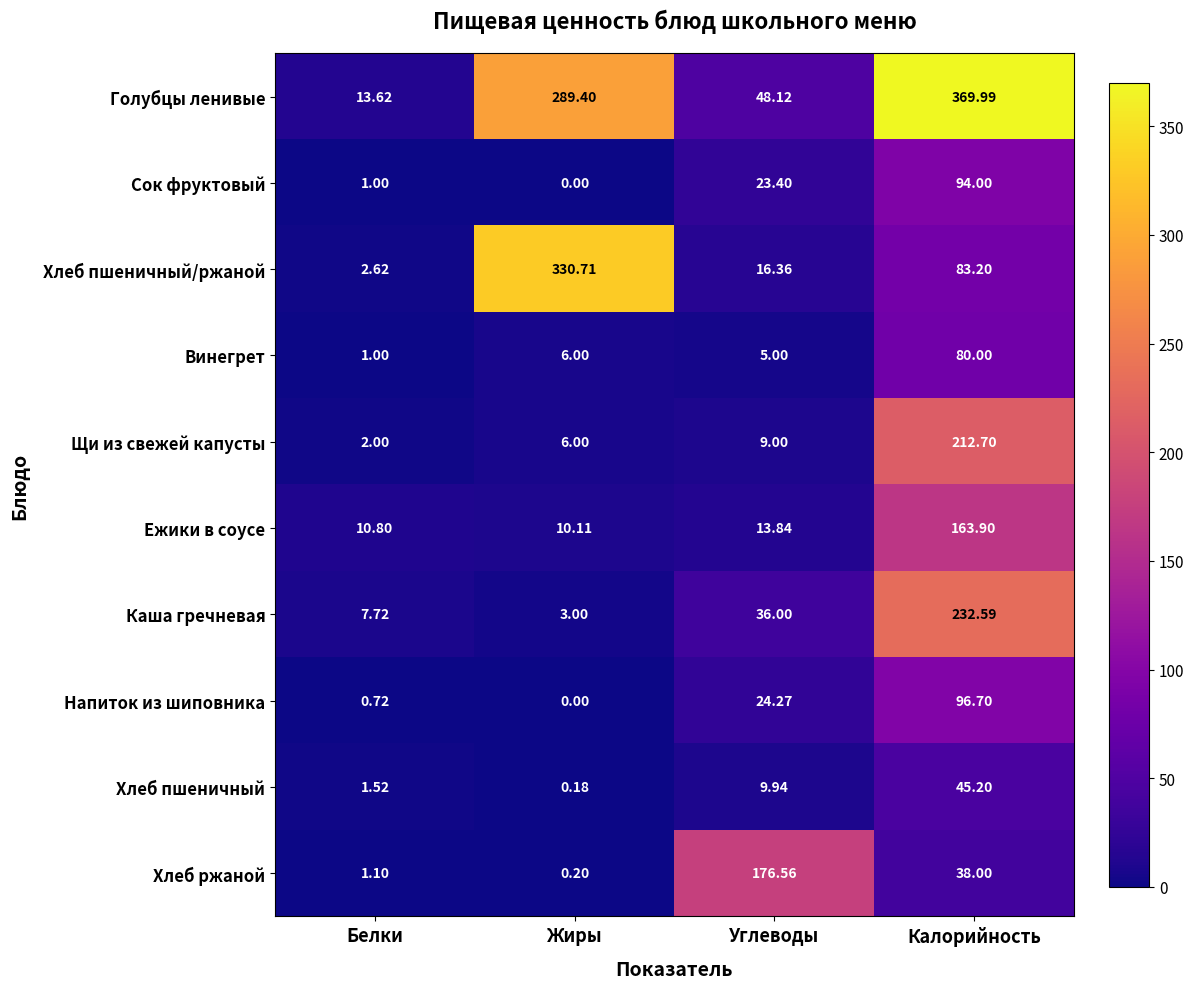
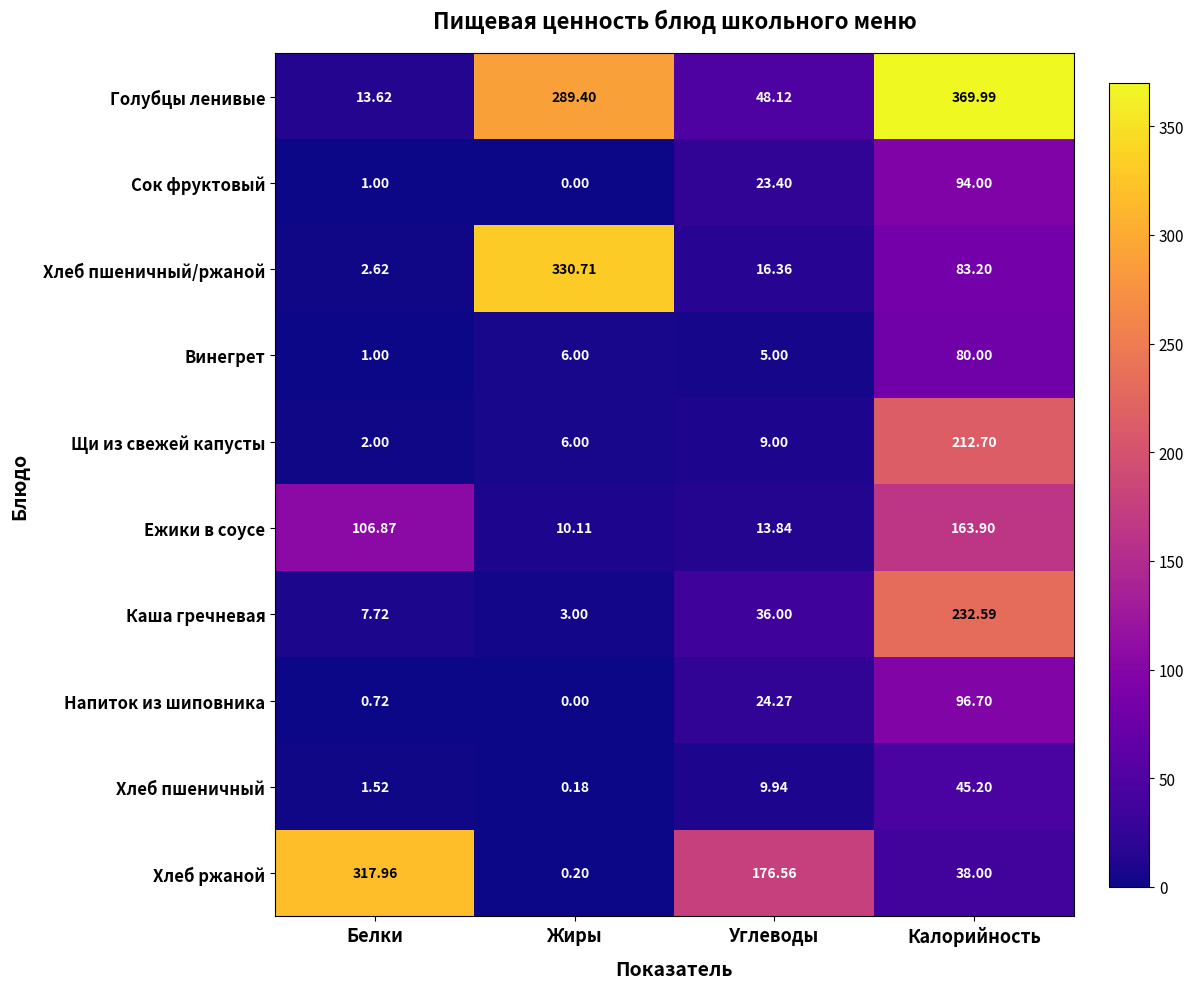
Ежики в соусе, Белки: 10.80 -> 106.87
Хлеб ржаной, Белки: 1.10 -> 317.96
